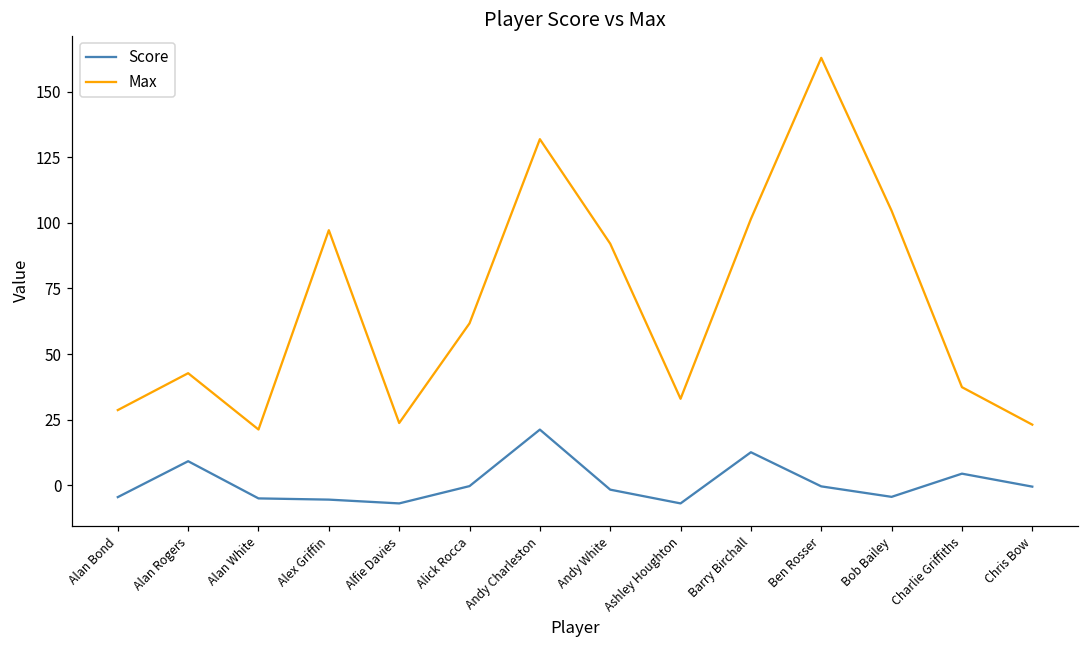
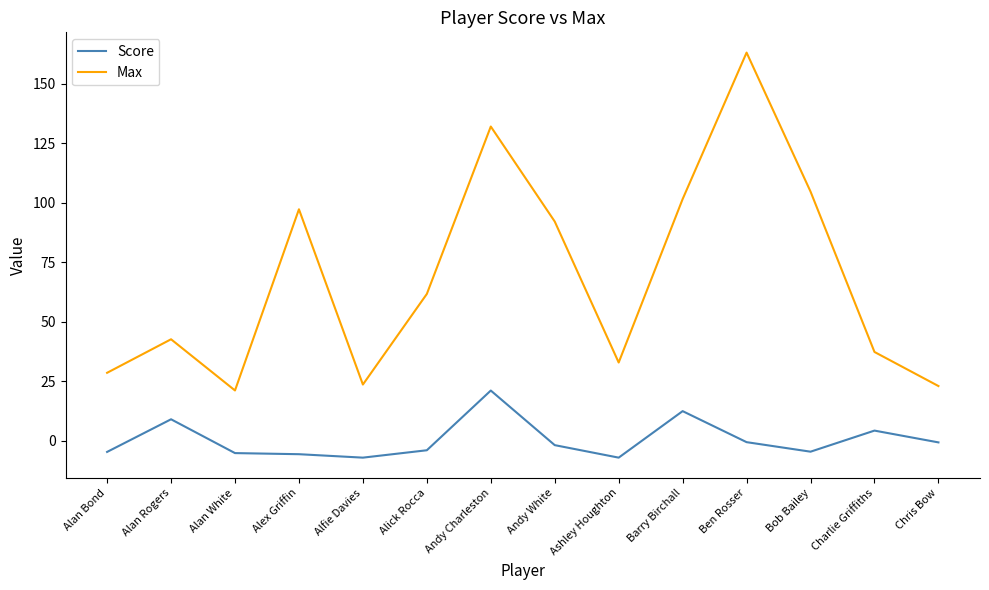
Score, Alick Rocca: 0 -> -4
